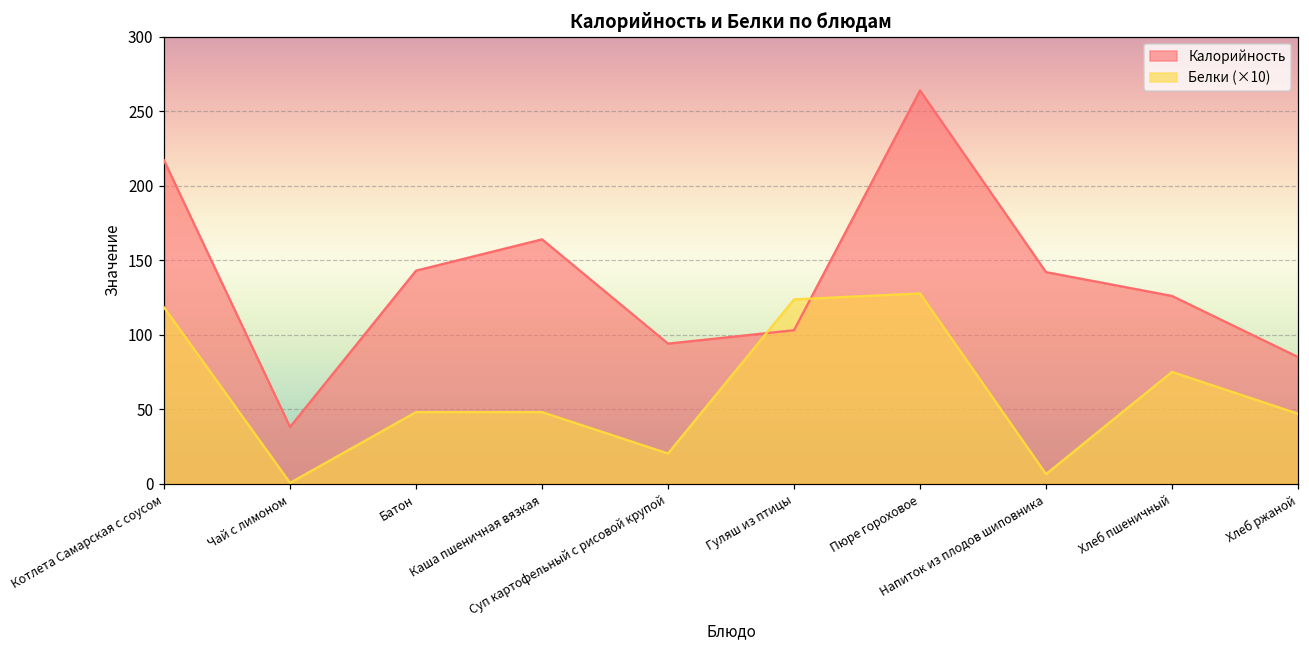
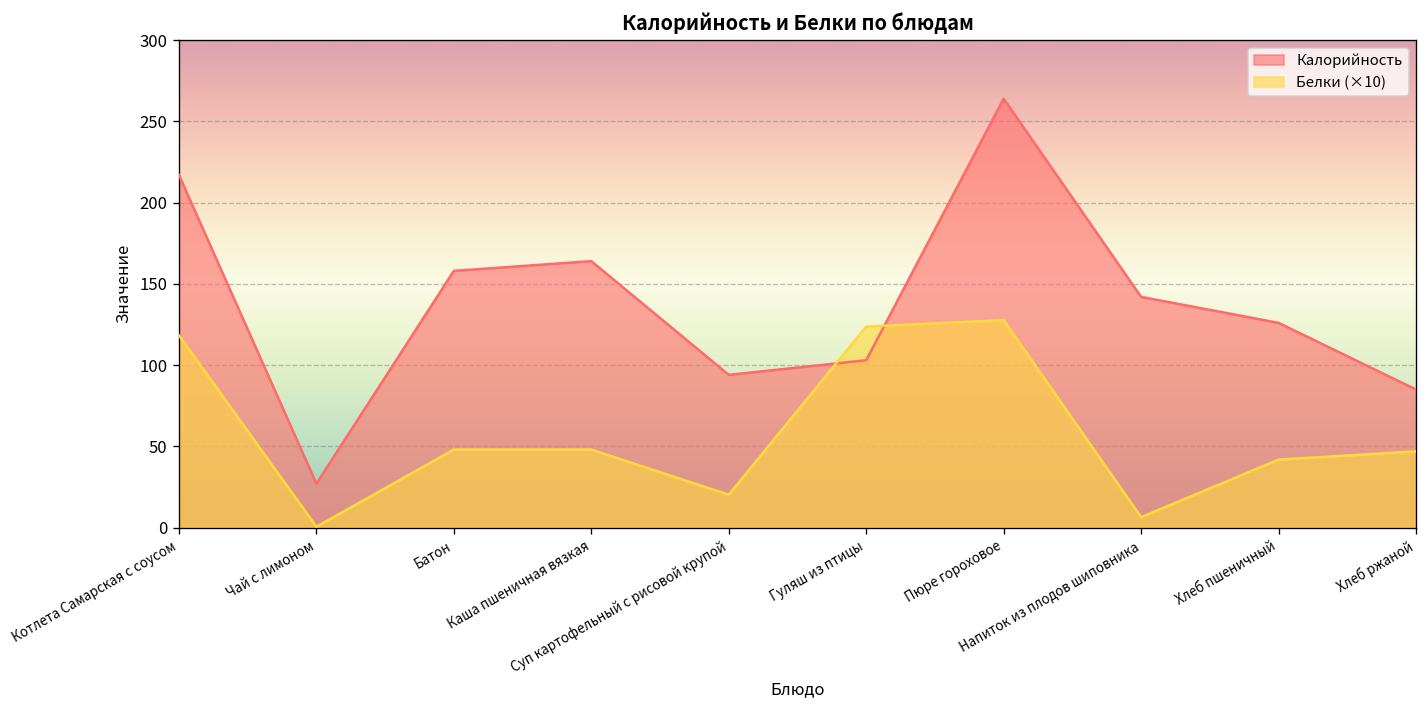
Калорийность, Чай с лимоном: 38 -> 27
Калорийность, Батон: 143 -> 158
Белки (×10), Хлеб пшеничный: 75 -> 42
